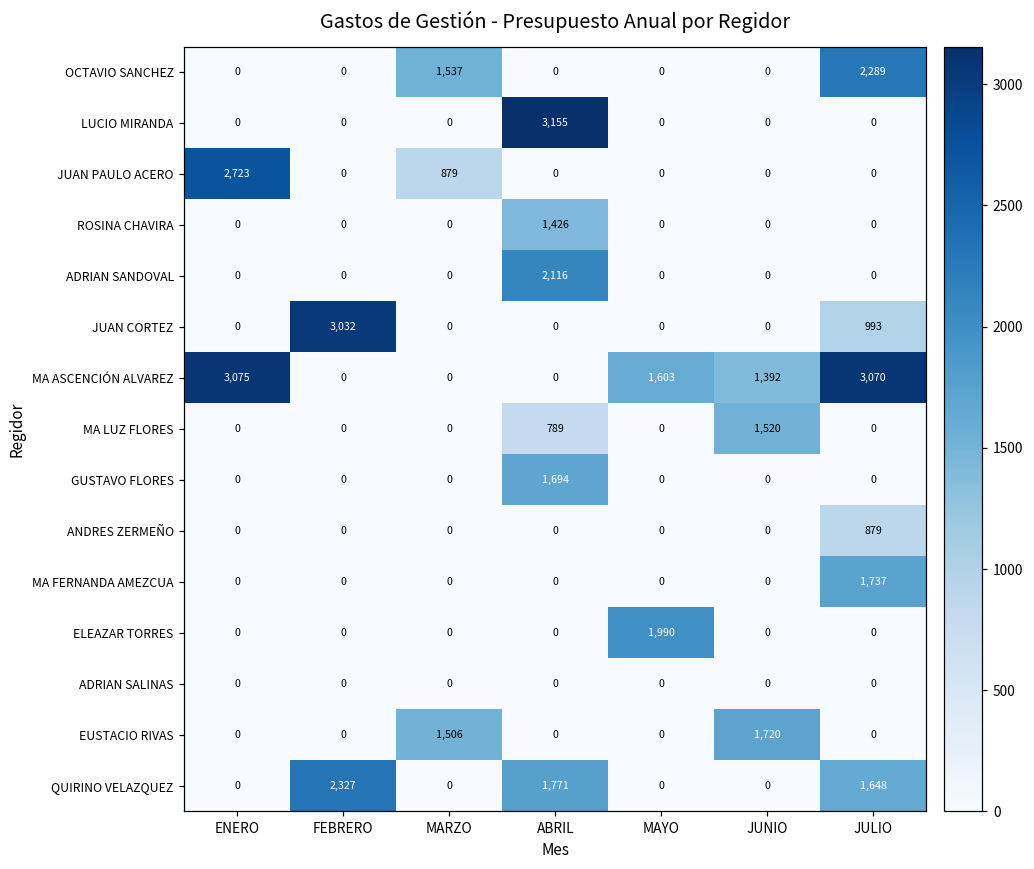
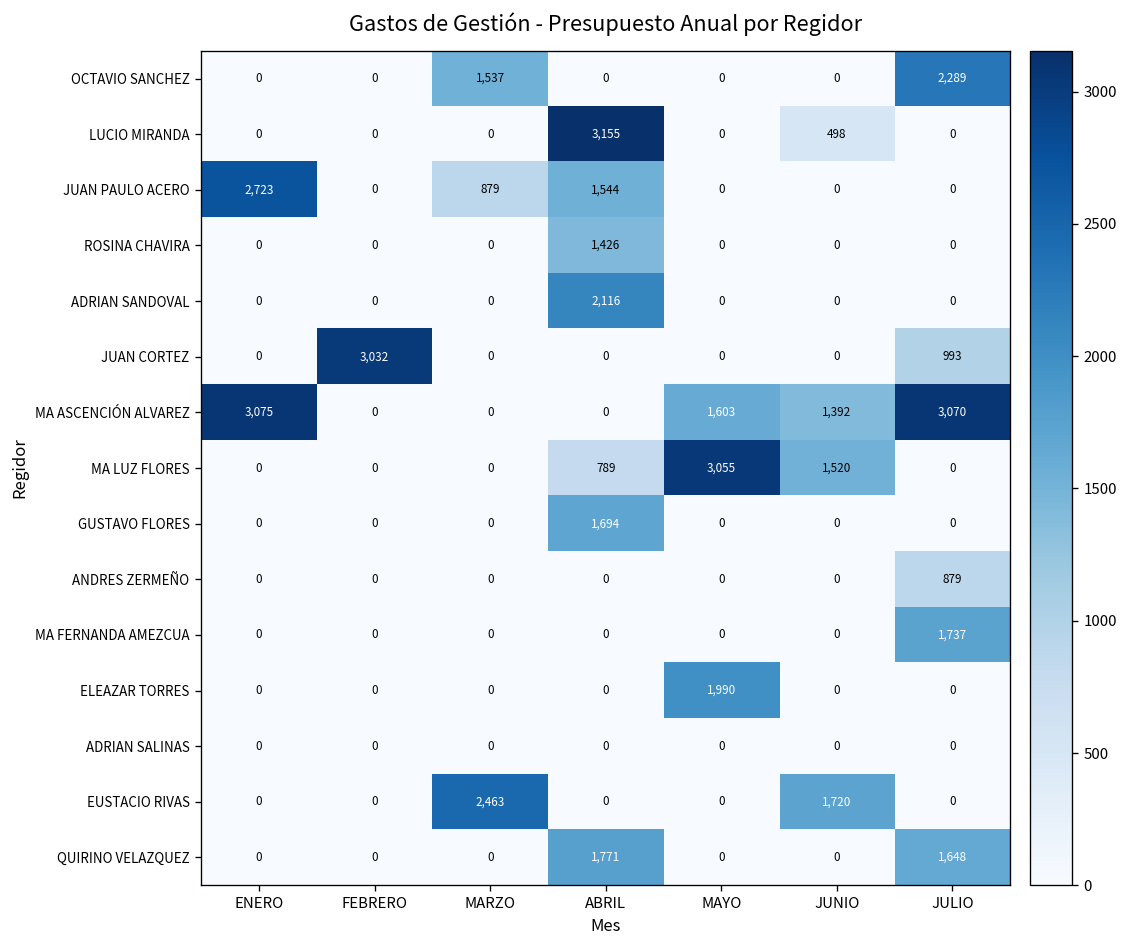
LUCIO MIRANDA, JUNIO: 0 -> 498
JUAN PAULO ACERO, ABRIL: 0 -> 1,544
MA LUZ FLORES, MAYO: 0 -> 3,055
EUSTACIO RIVAS, MARZO: 1,506 -> 2,463
QUIRINO VELAZQUEZ, FEBRERO: 2,327 -> 0
